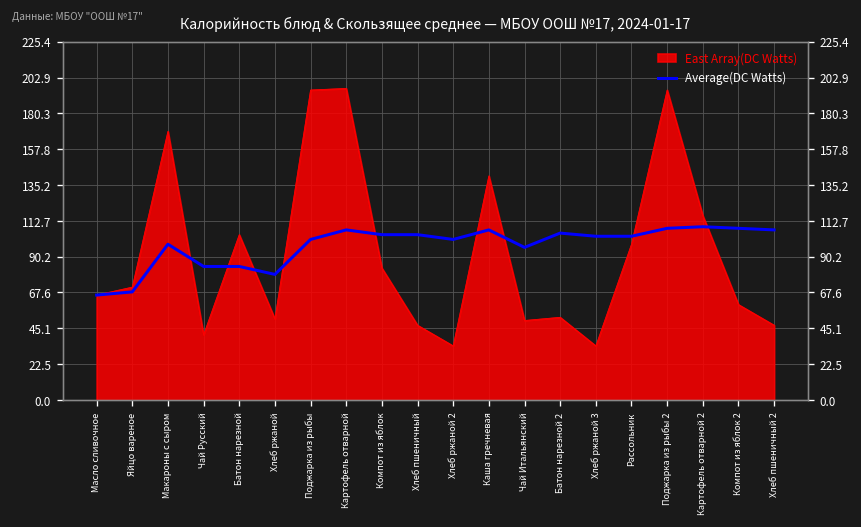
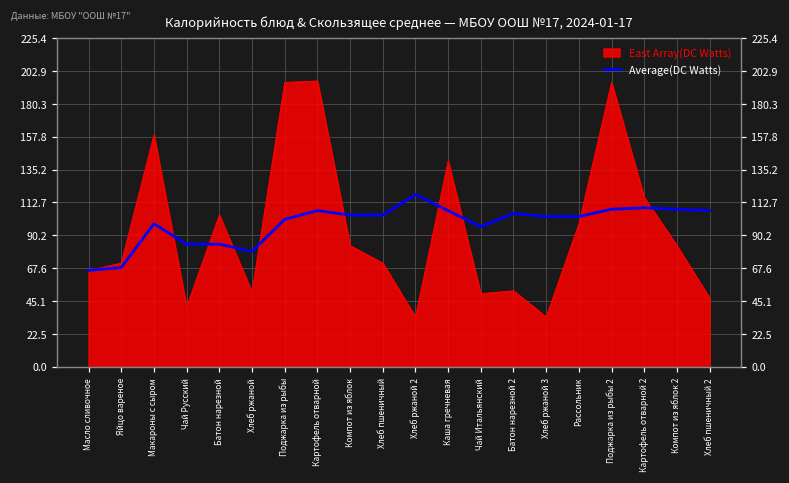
East Array(DC Watts), Макароны с сыром: 169 -> 159
East Array(DC Watts), Хлеб пшеничный: 47 -> 71
Average(DC Watts), Хлеб ржаной 2: 101 -> 118
East Array(DC Watts), Компот из яблок 2: 60 -> 83
